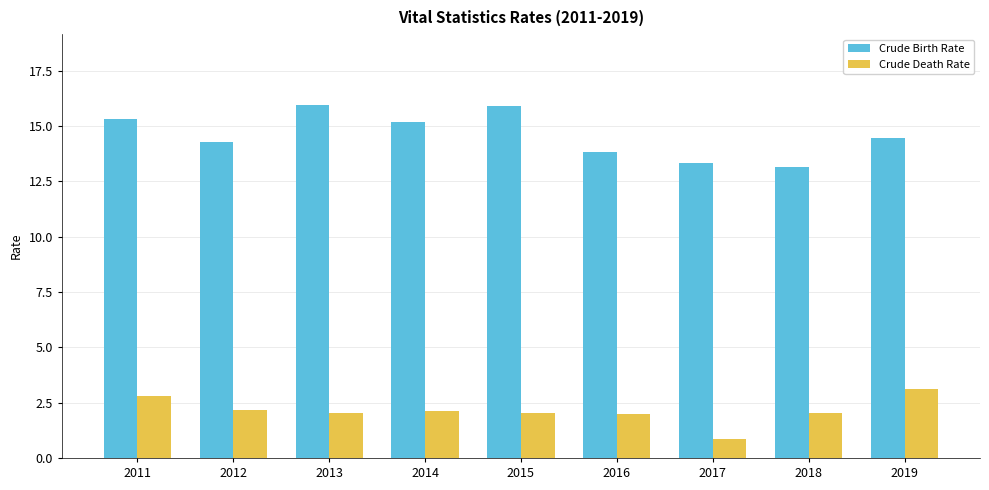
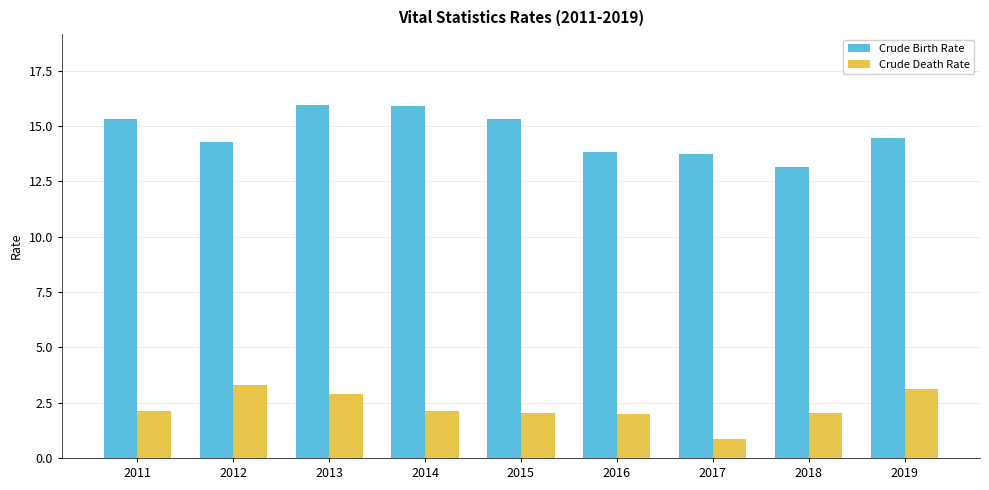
Crude Death Rate, 2011: 2.8 -> 2.1
Crude Death Rate, 2012: 2.2 -> 3.3
Crude Death Rate, 2013: 2.0 -> 2.9
Crude Birth Rate, 2014: 15.2 -> 15.9
Crude Birth Rate, 2015: 15.9 -> 15.3
Crude Birth Rate, 2017: 13.3 -> 13.7
